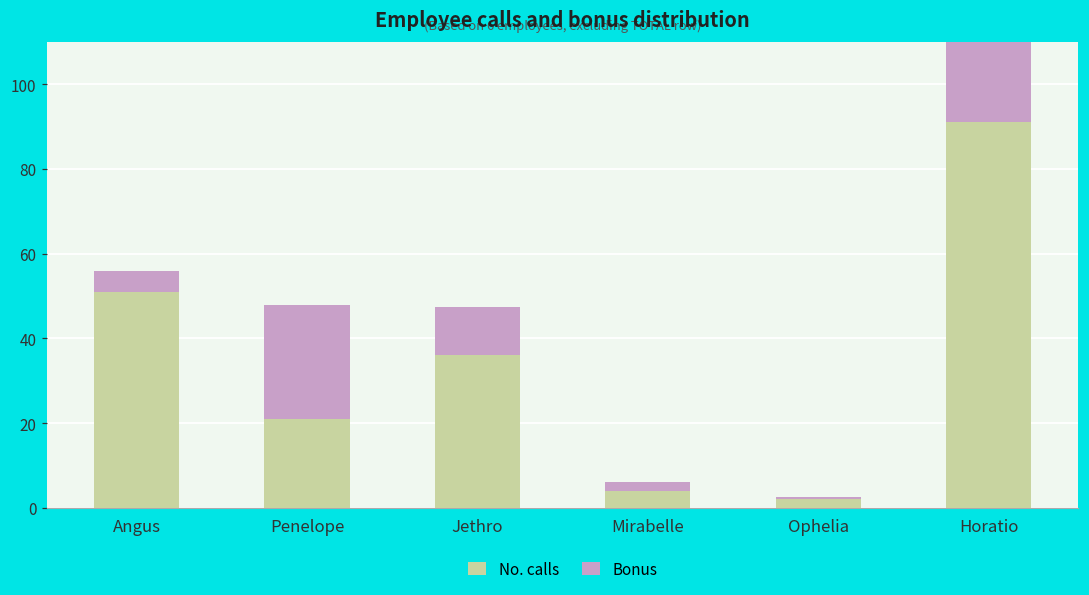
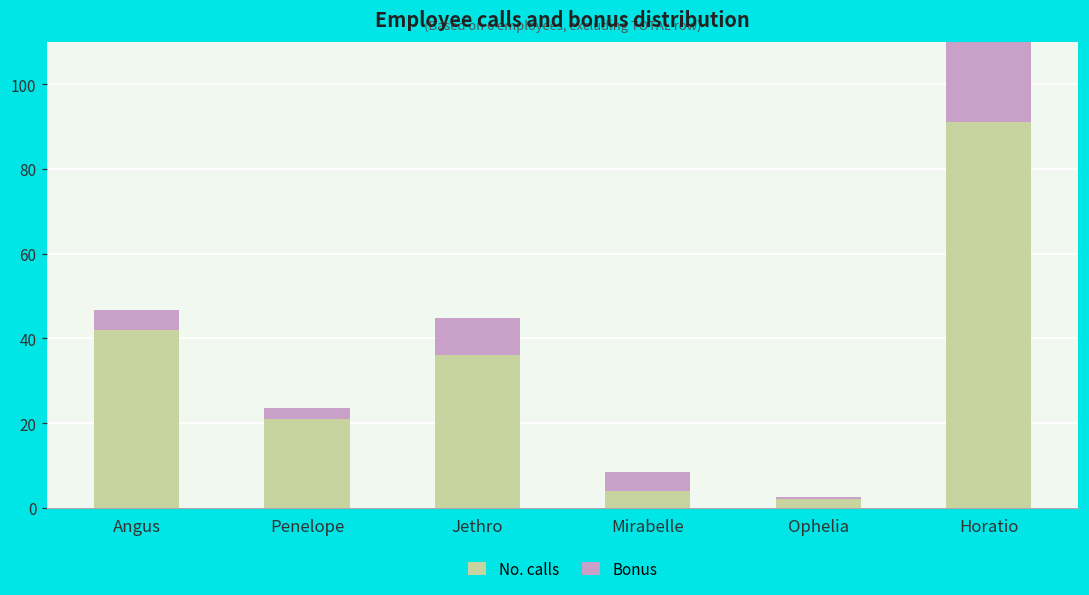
No. calls, Angus: 51 -> 42
Bonus, Penelope: 27 -> 3
Bonus, Jethro: 11 -> 9
Bonus, Mirabelle: 2 -> 4
